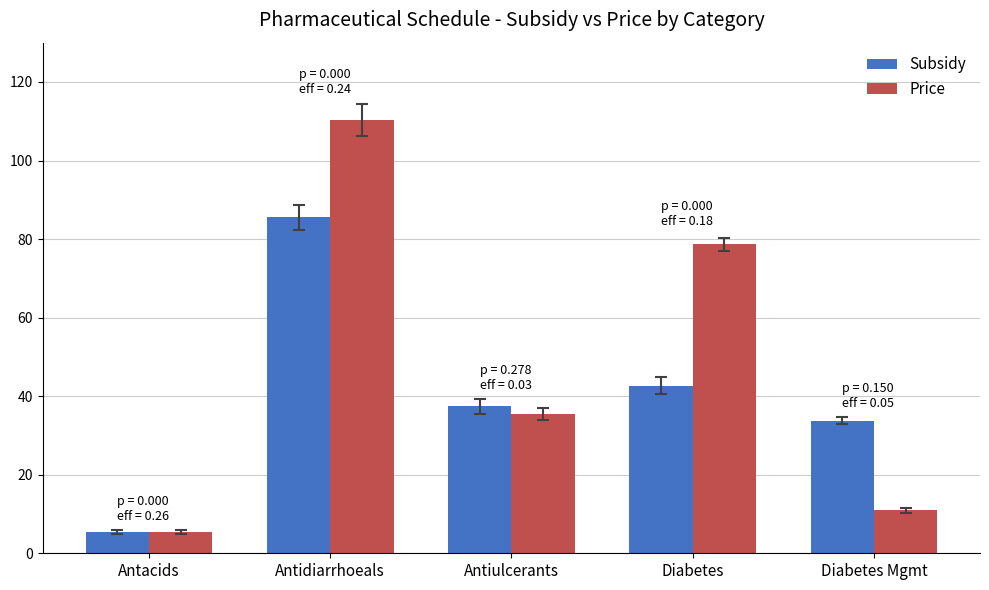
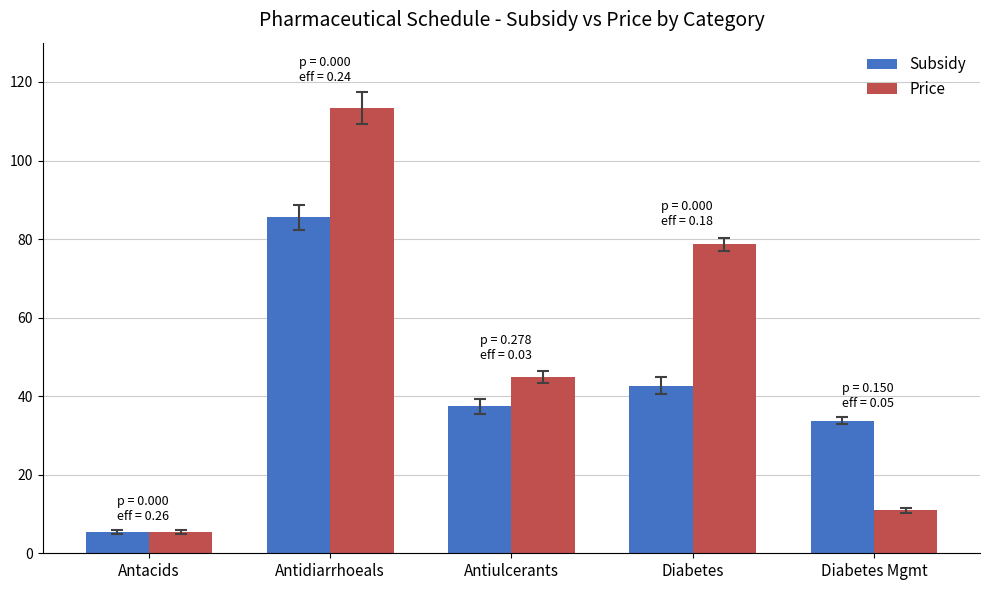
Price, Antidiarrhoeals: 110 -> 113
Price, Antiulcerants: 36 -> 45
